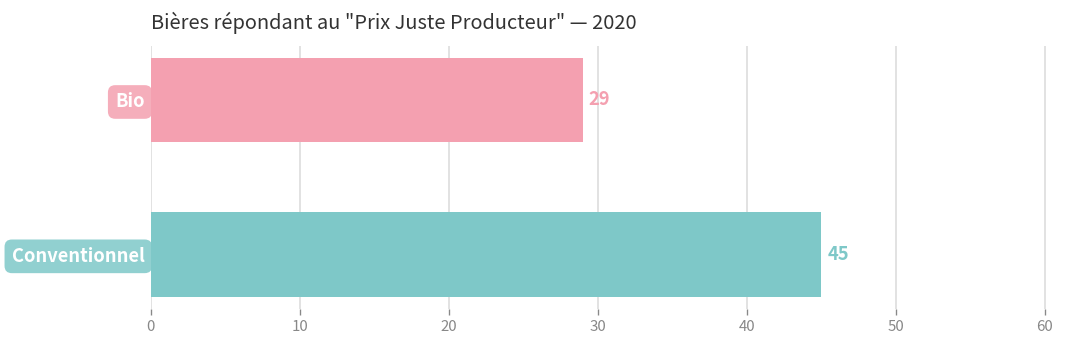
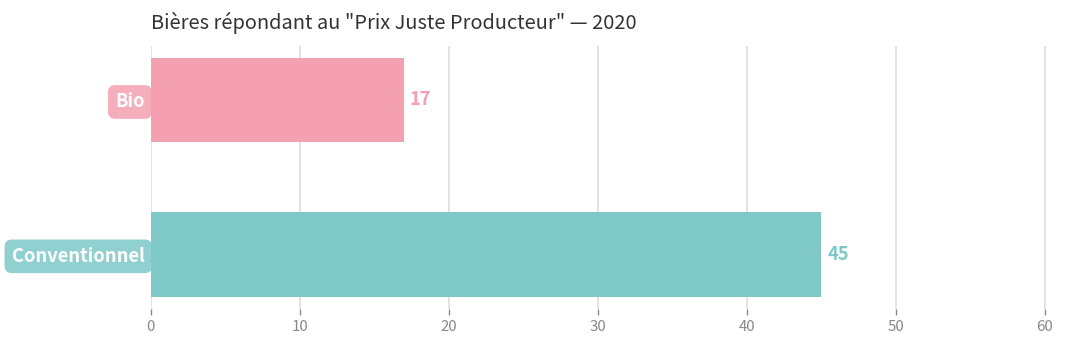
Bio: 29 -> 17
